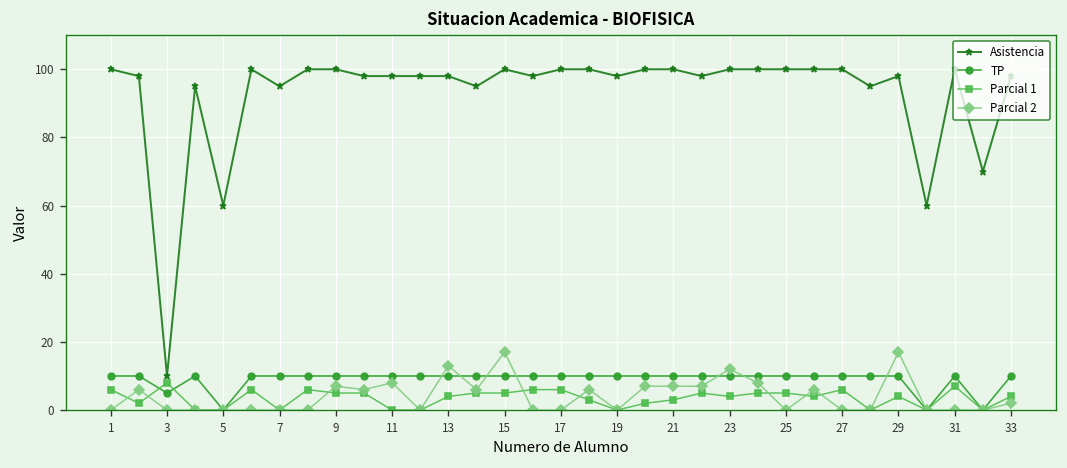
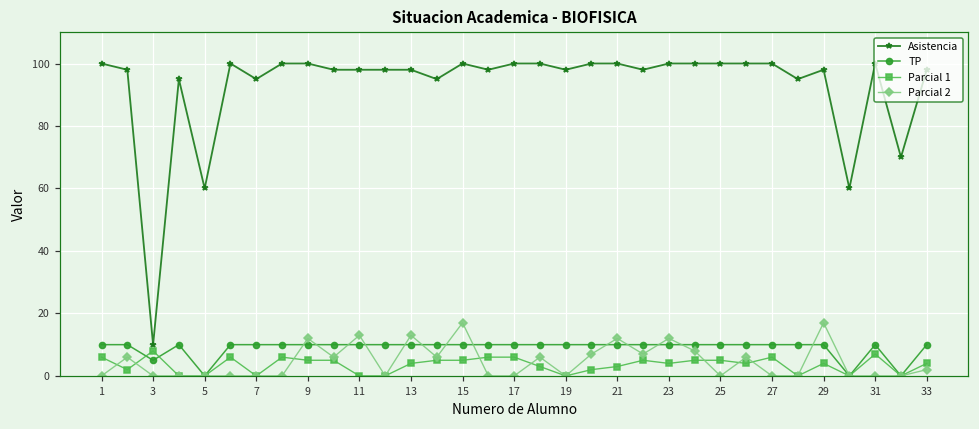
Parcial 2, 9: 7 -> 12
Parcial 2, 11: 8 -> 13
Parcial 2, 21: 7 -> 12
